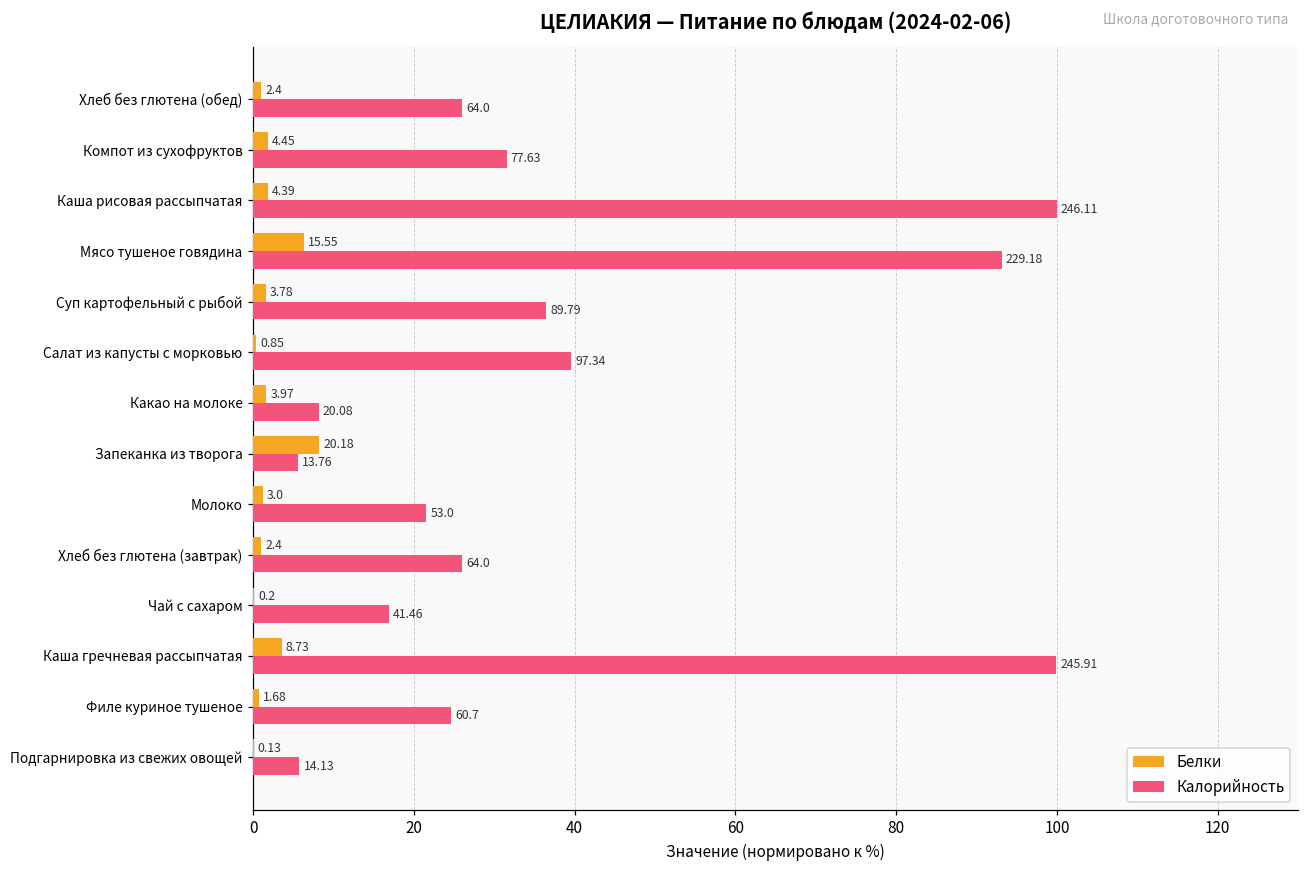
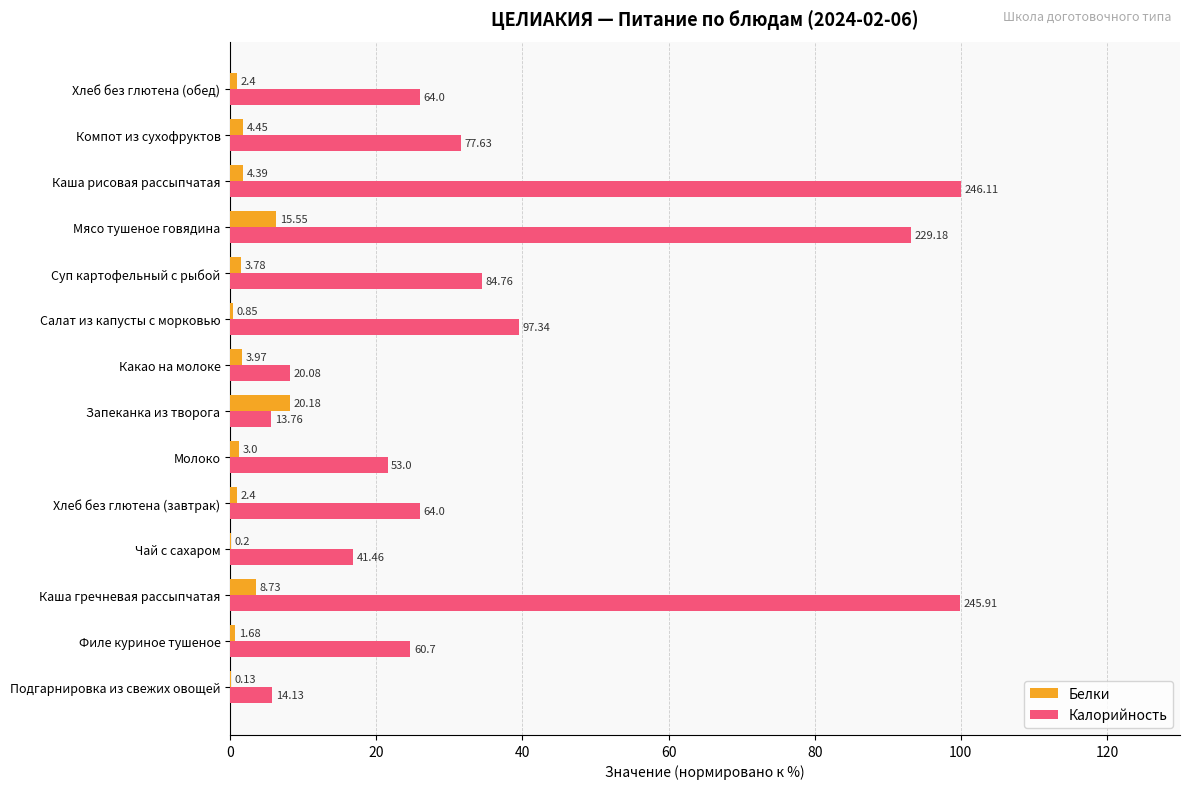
Калорийность, Суп картофельный с рыбой: 89.79 -> 84.76
